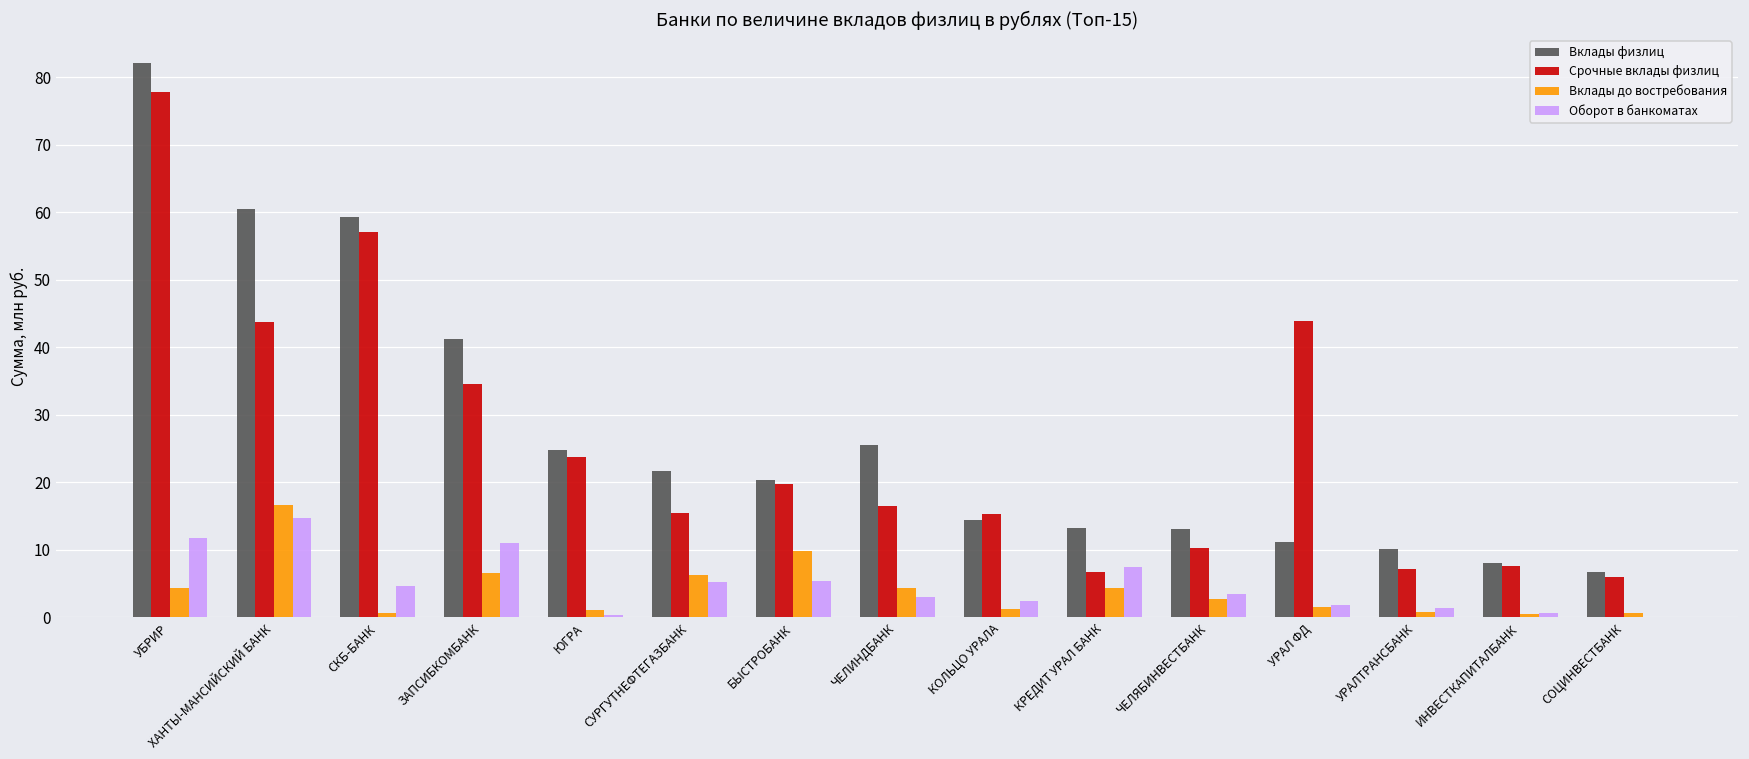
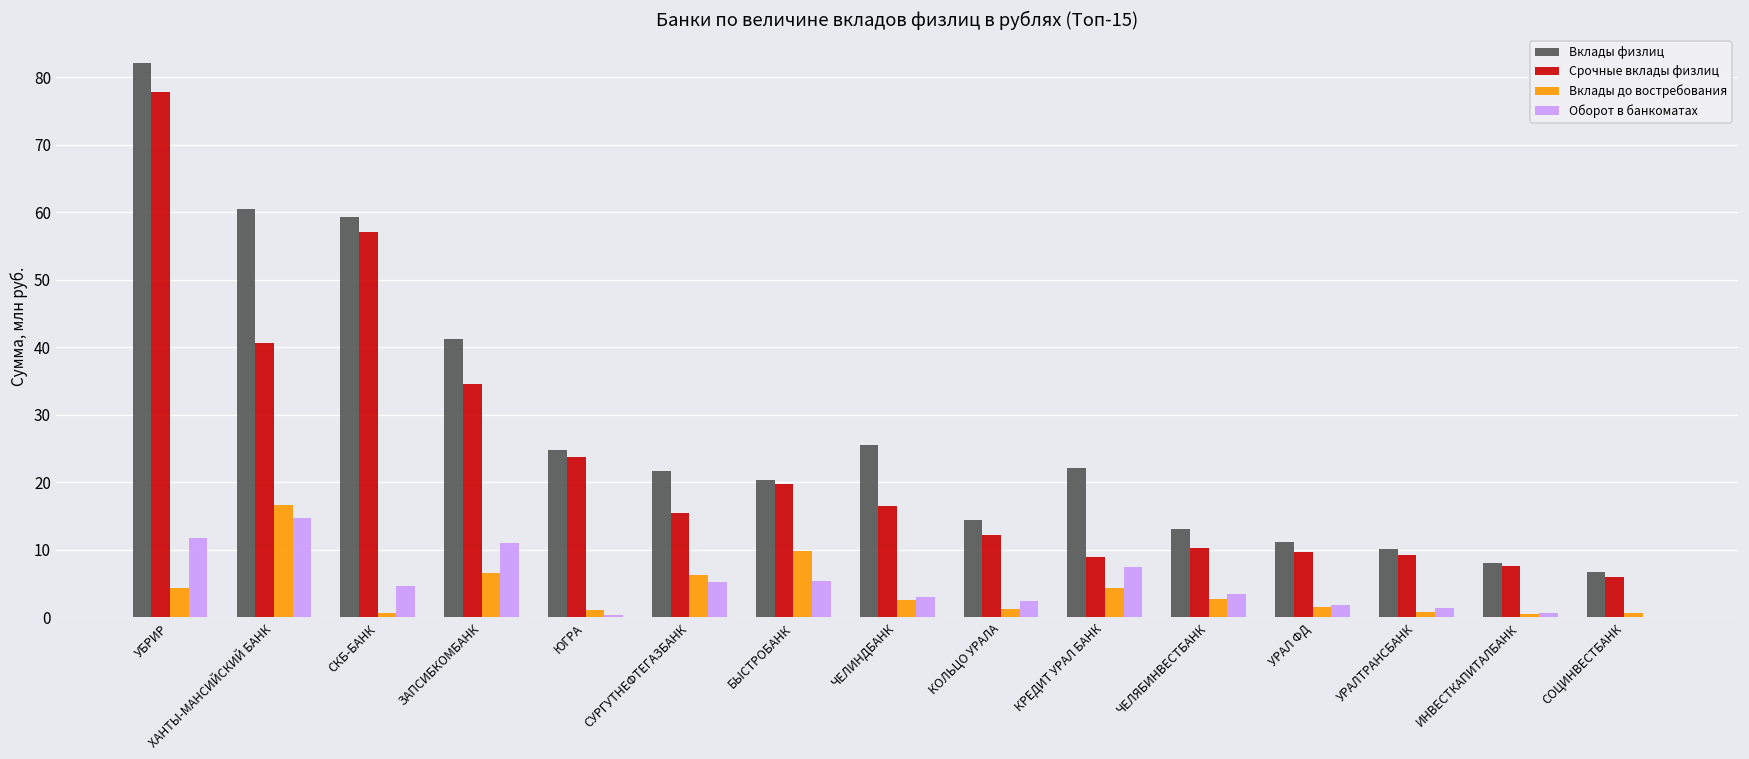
Срочные вклады физлиц, ХАНТЫ-МАНСИЙСКИЙ БАНК: 44 -> 41
Вклады до востребования, ЧЕЛИНДБАНК: 4 -> 3
Срочные вклады физлиц, КОЛЬЦО УРАЛА: 15 -> 12
Вклады физлиц, КРЕДИТ УРАЛ БАНК: 13 -> 22
Срочные вклады физлиц, КРЕДИТ УРАЛ БАНК: 7 -> 9
Срочные вклады физлиц, УРАЛ ФД: 44 -> 10
Срочные вклады физлиц, УРАЛТРАНСБАНК: 7 -> 9
